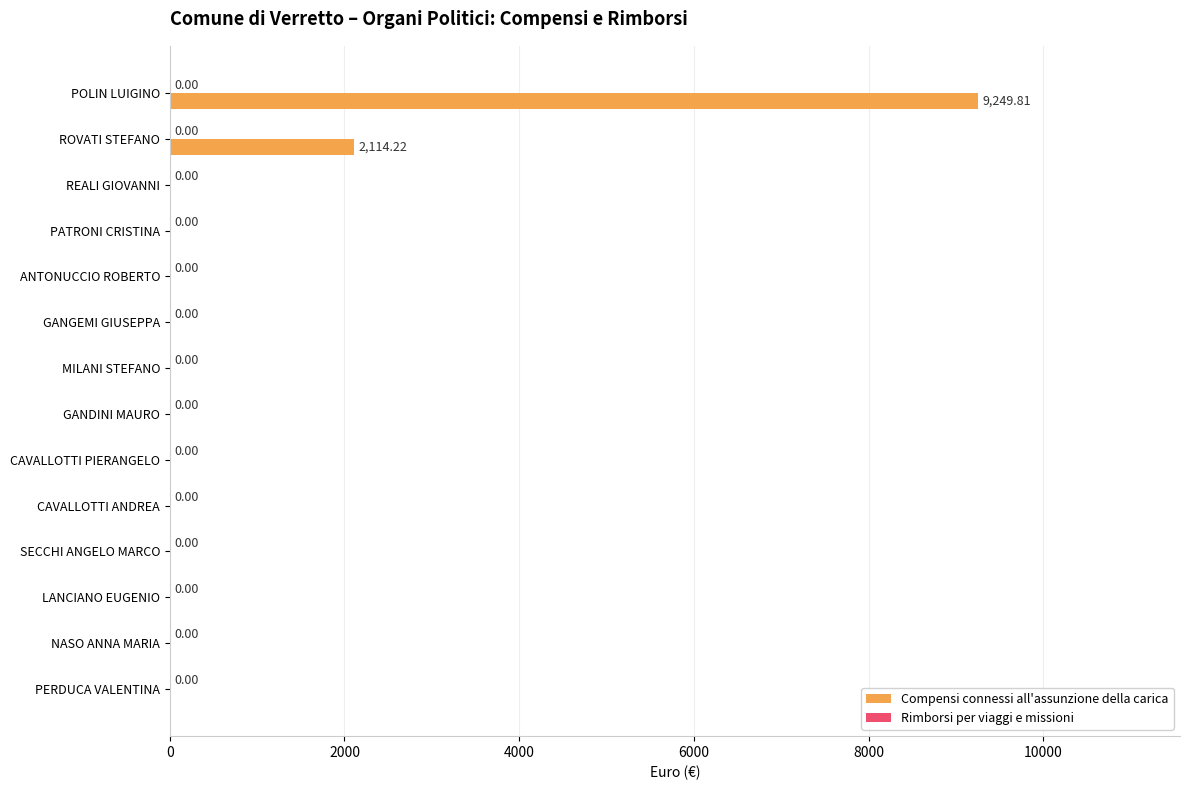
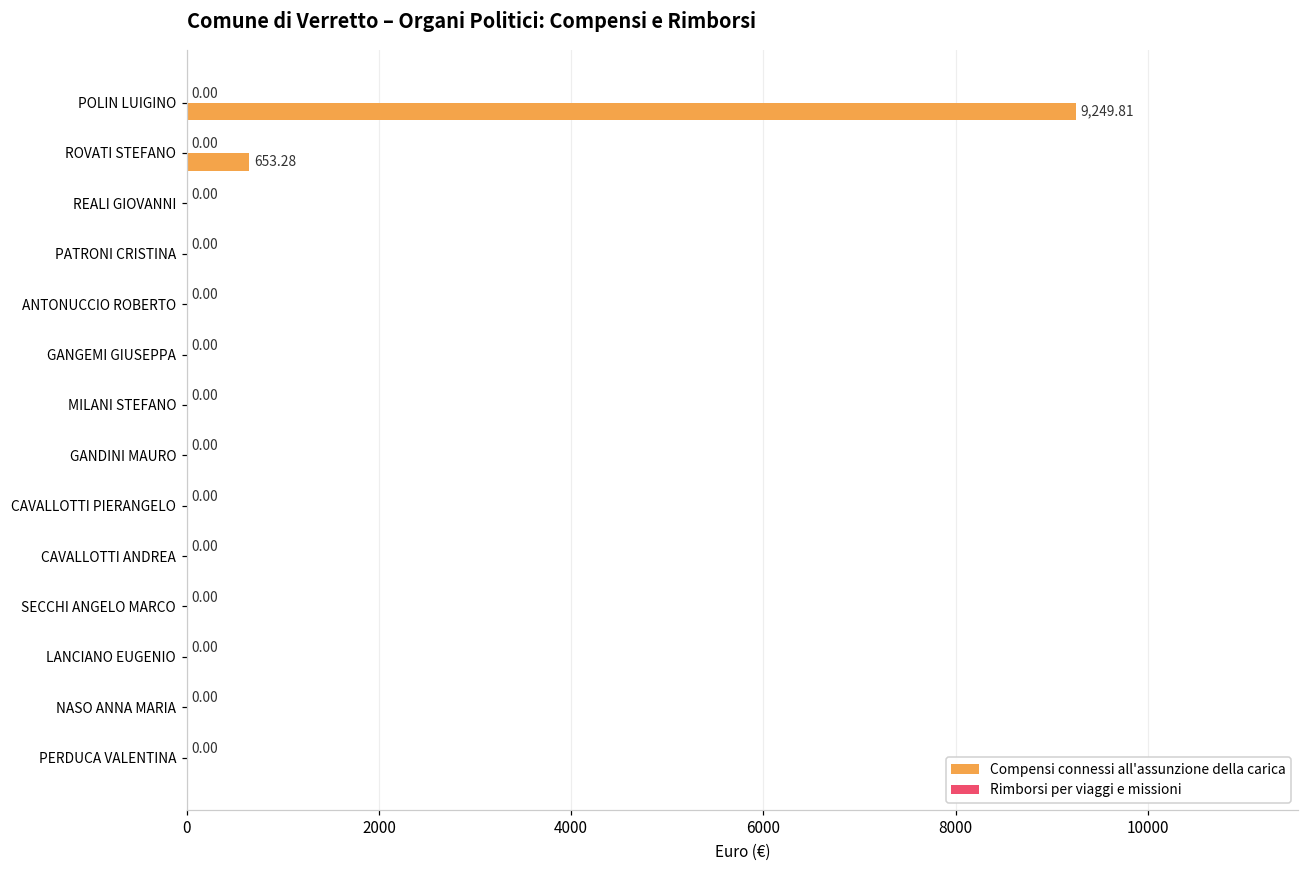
Compensi connessi all'assunzione della carica, ROVATI STEFANO: 2,114.22 -> 653.28
